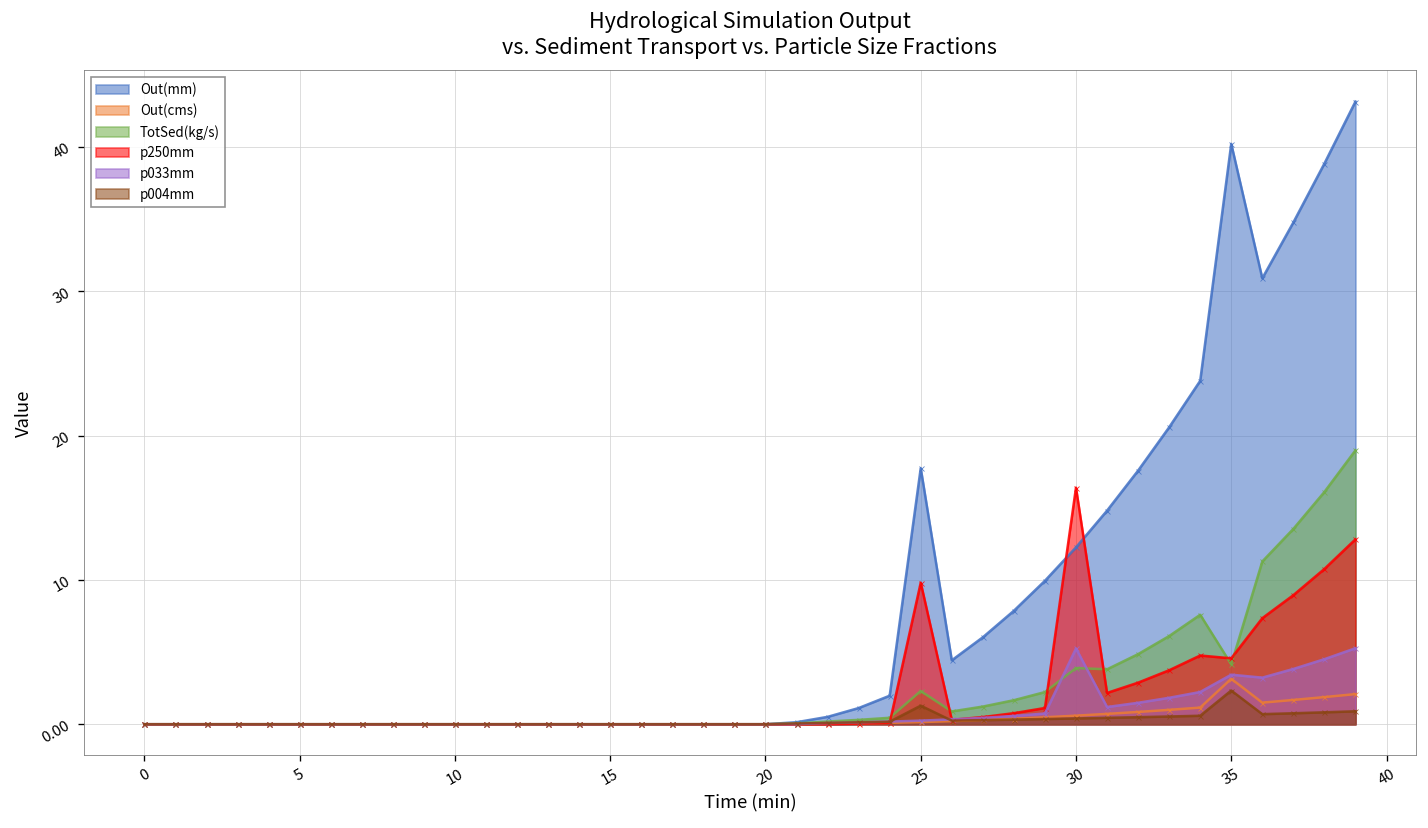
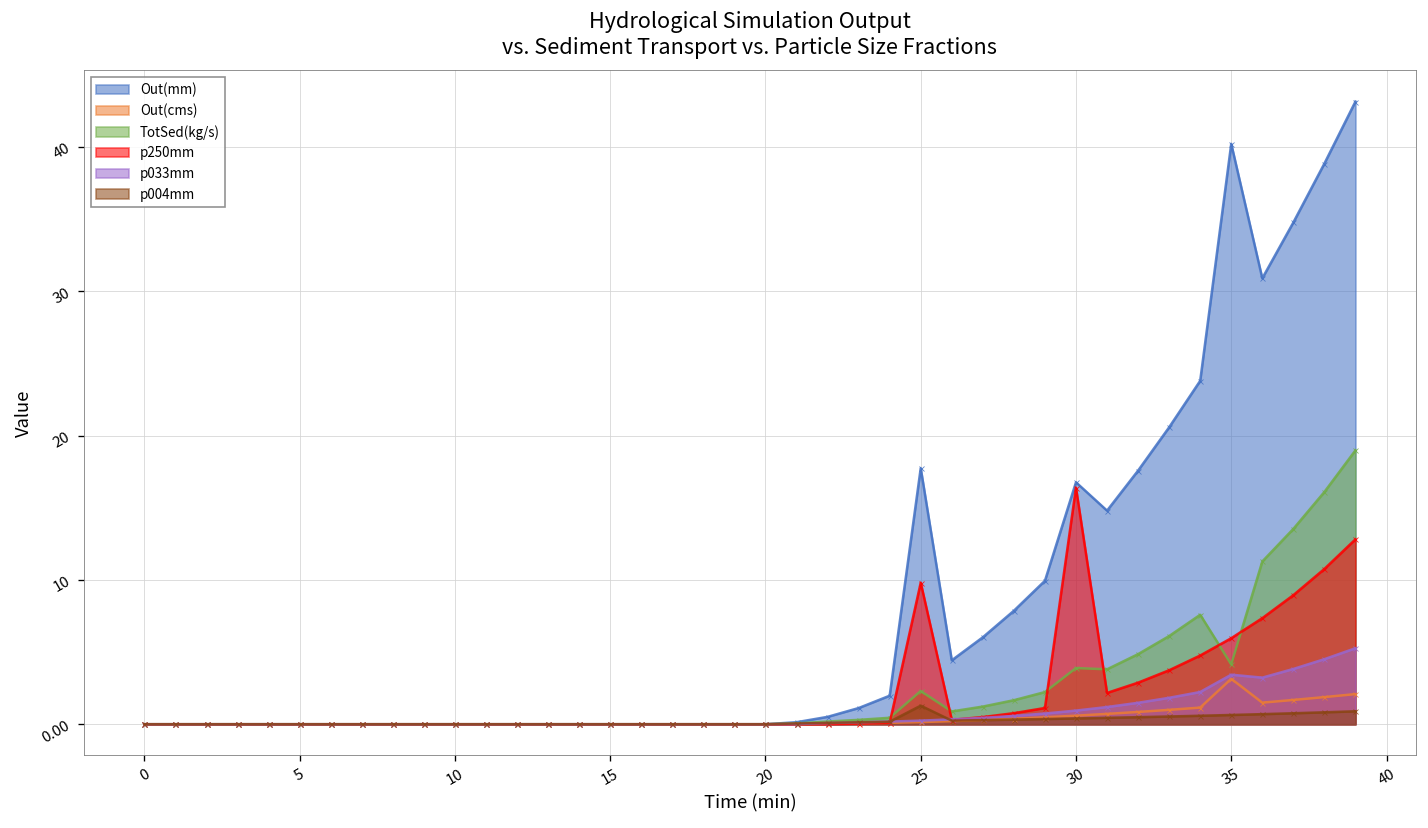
Out(mm), 30: 12.3 -> 16.8
p033mm, 30: 5.3 -> 0.9
p250mm, 35: 4.6 -> 6.0
p004mm, 35: 2.3 -> 0.6
